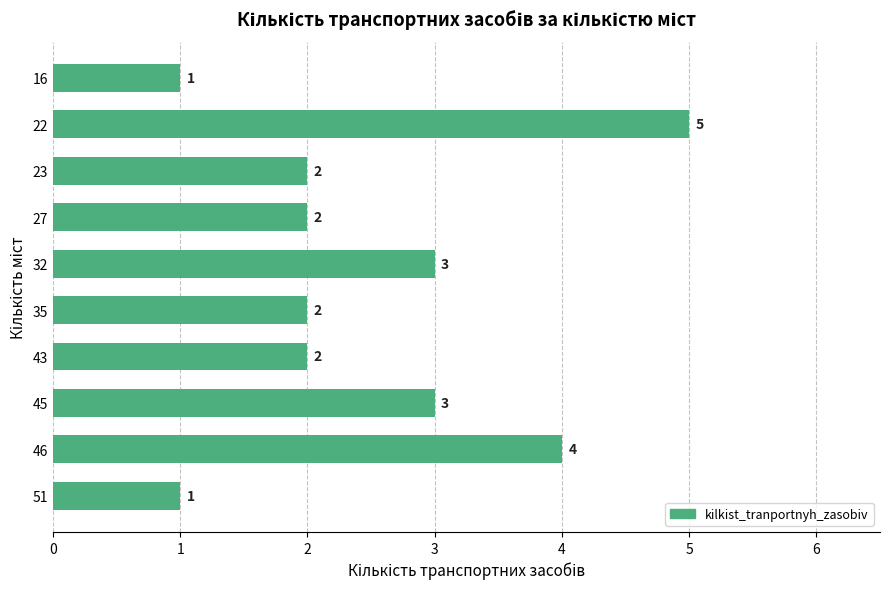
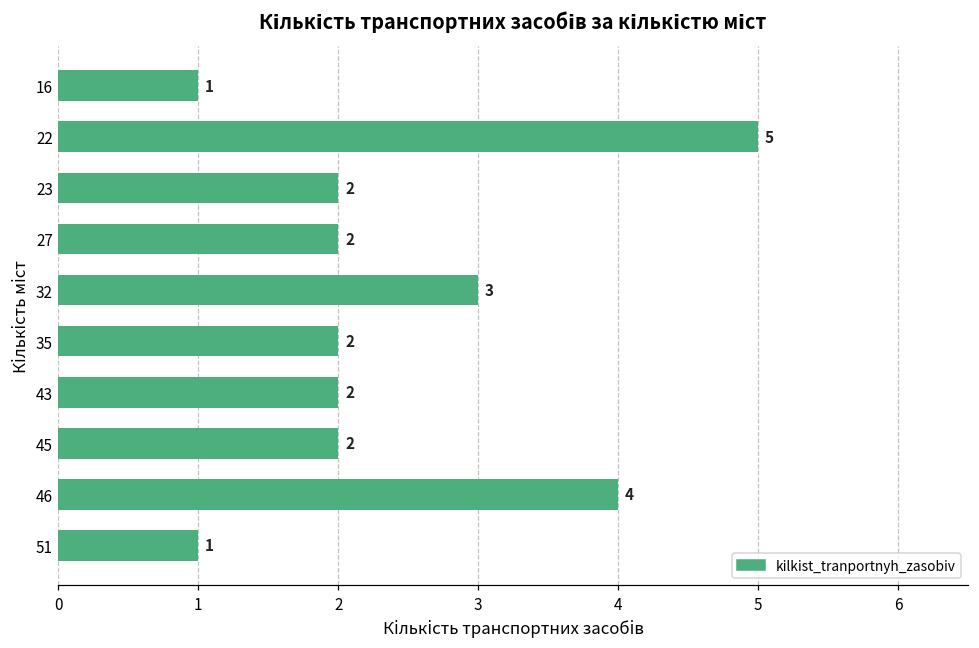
45: 3 -> 2
